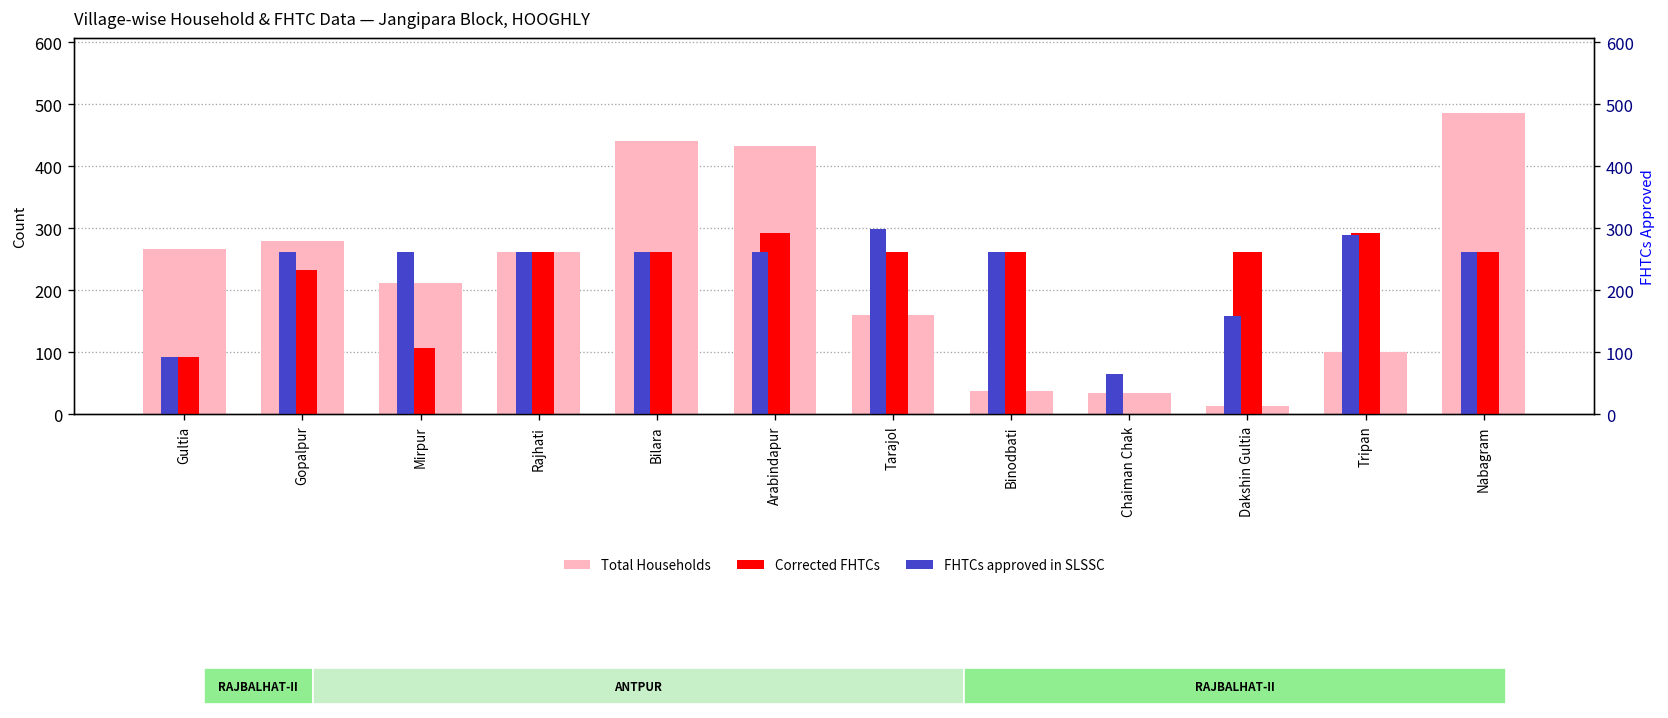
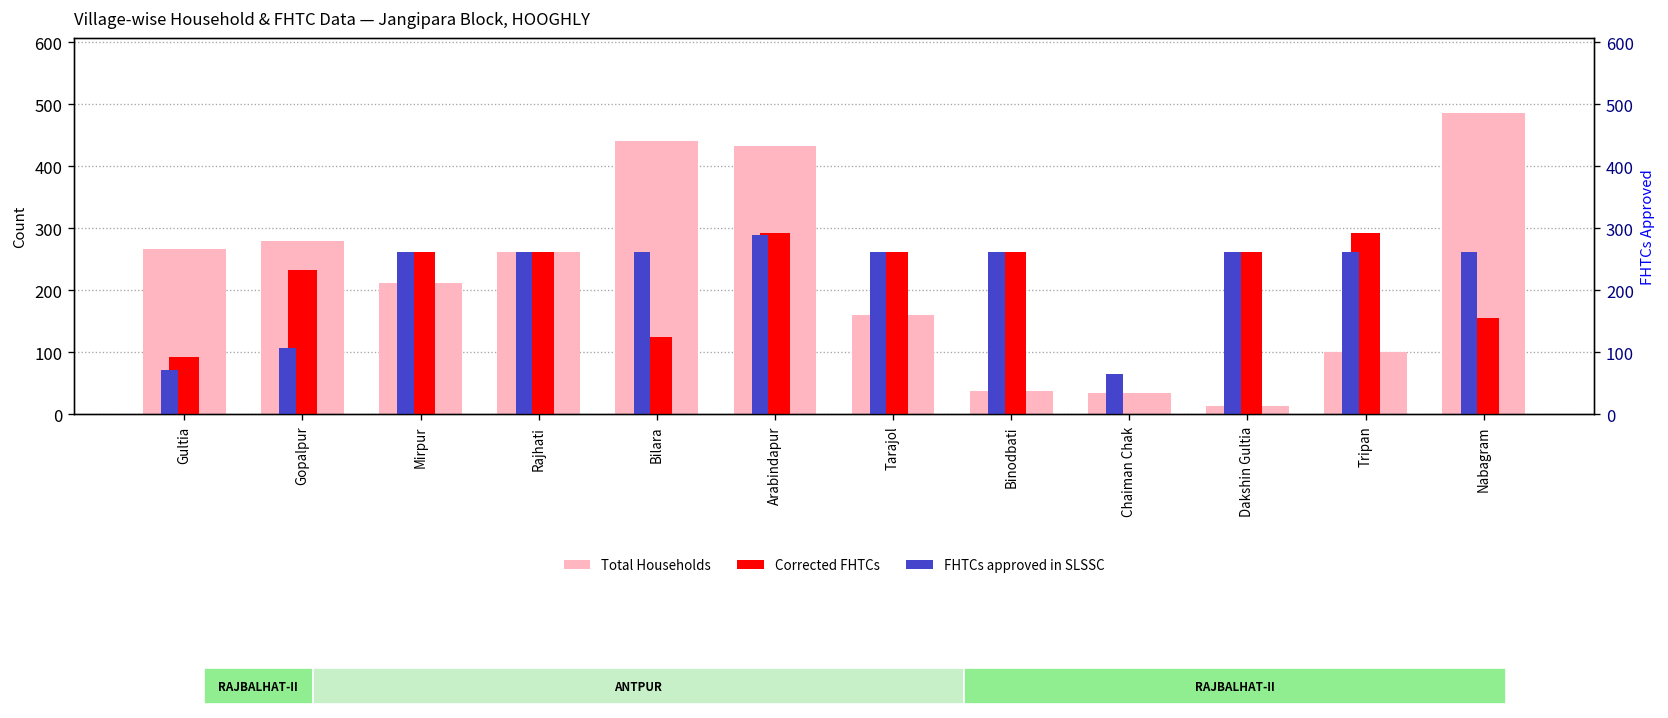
Village-wise Household & FHTC Data — Jangipara Block, HOOGHLY, FHTCs approved in SLSSC, Gultia: 90 -> 70
Village-wise Household & FHTC Data — Jangipara Block, HOOGHLY, FHTCs approved in SLSSC, Gopalpur: 260 -> 110
Village-wise Household & FHTC Data — Jangipara Block, HOOGHLY, Corrected FHTCs, Mirpur: 110 -> 260
Village-wise Household & FHTC Data — Jangipara Block, HOOGHLY, Corrected FHTCs, Bilara: 260 -> 130
Village-wise Household & FHTC Data — Jangipara Block, HOOGHLY, FHTCs approved in SLSSC, Arabindapur: 260 -> 290
Village-wise Household & FHTC Data — Jangipara Block, HOOGHLY, FHTCs approved in SLSSC, Tarajol: 300 -> 260
Village-wise Household & FHTC Data — Jangipara Block, HOOGHLY, FHTCs approved in SLSSC, Dakshin Gultia: 160 -> 260
Village-wise Household & FHTC Data — Jangipara Block, HOOGHLY, FHTCs approved in SLSSC, Tripan: 290 -> 260
Village-wise Household & FHTC Data — Jangipara Block, HOOGHLY, Corrected FHTCs, Nabagram: 260 -> 160
